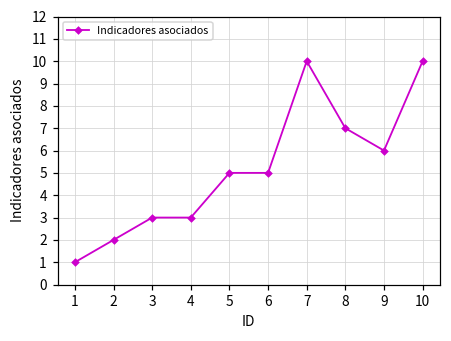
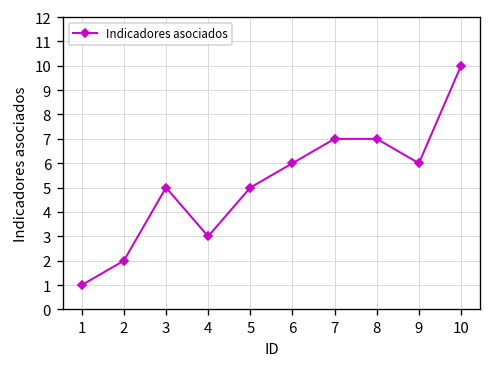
3: 3 -> 5
6: 5 -> 6
7: 10 -> 7
